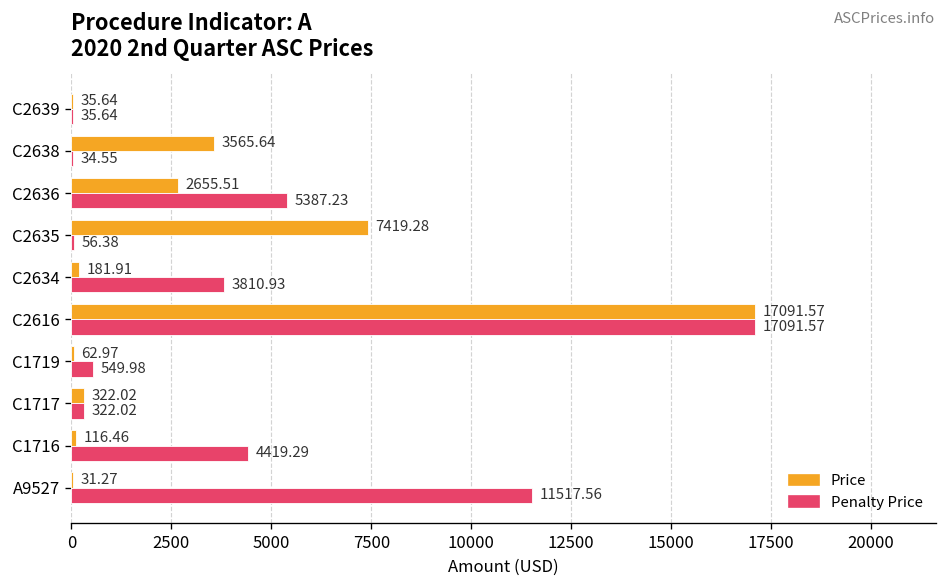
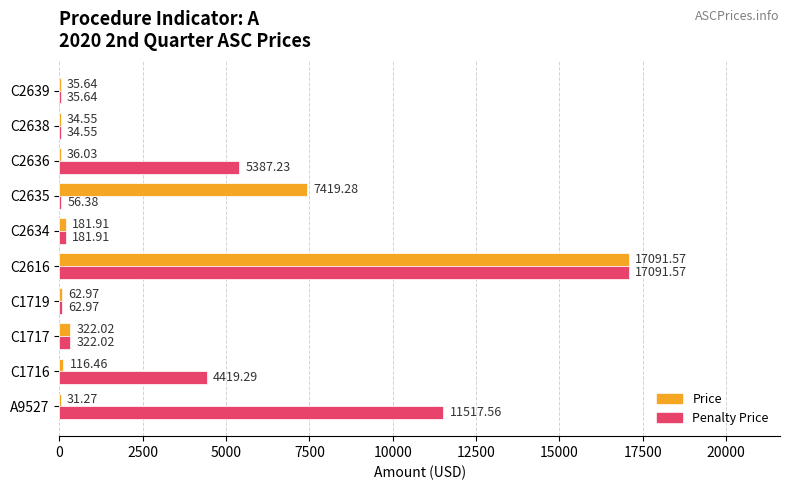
Price, C2638: 3565.64 -> 34.55
Price, C2636: 2655.51 -> 36.03
Penalty Price, C2634: 3810.93 -> 181.91
Penalty Price, C1719: 549.98 -> 62.97
